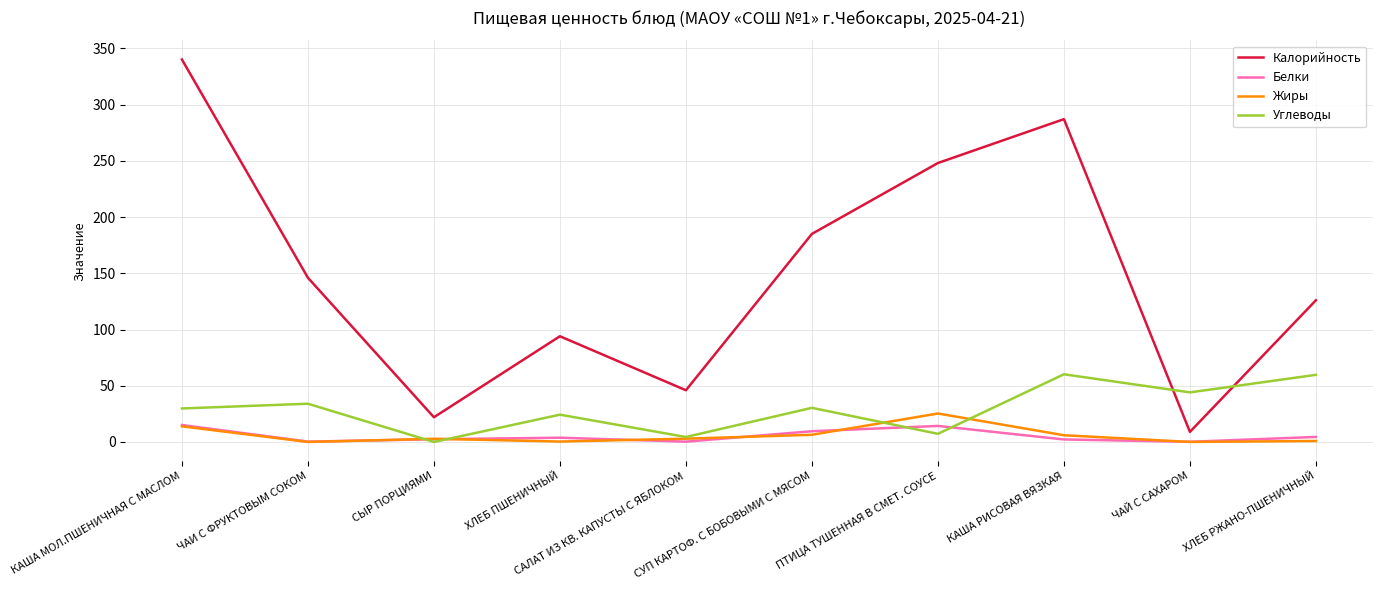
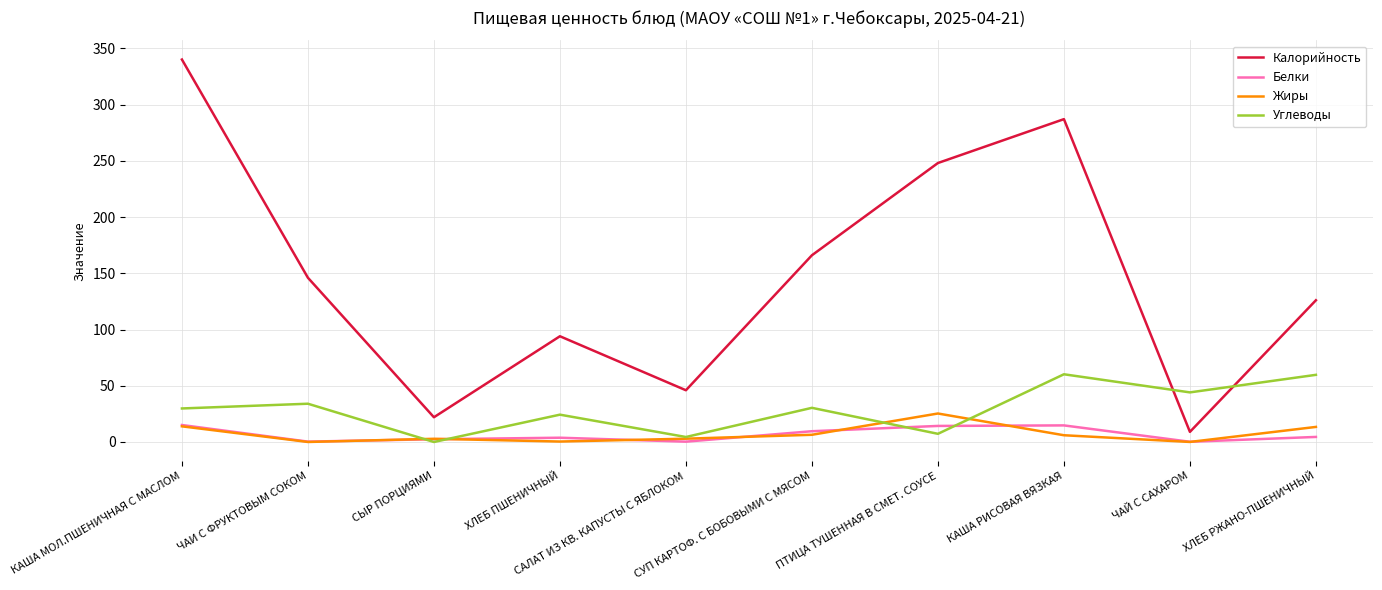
Калорийность, СУП КАРТОФ. С БОБОВЫМИ С МЯСОМ: 185 -> 166
Белки, КАША РИСОВАЯ ВЯЗКАЯ: 2 -> 15
Жиры, ХЛЕБ РЖАНО-ПШЕНИЧНЫЙ: 1 -> 13
